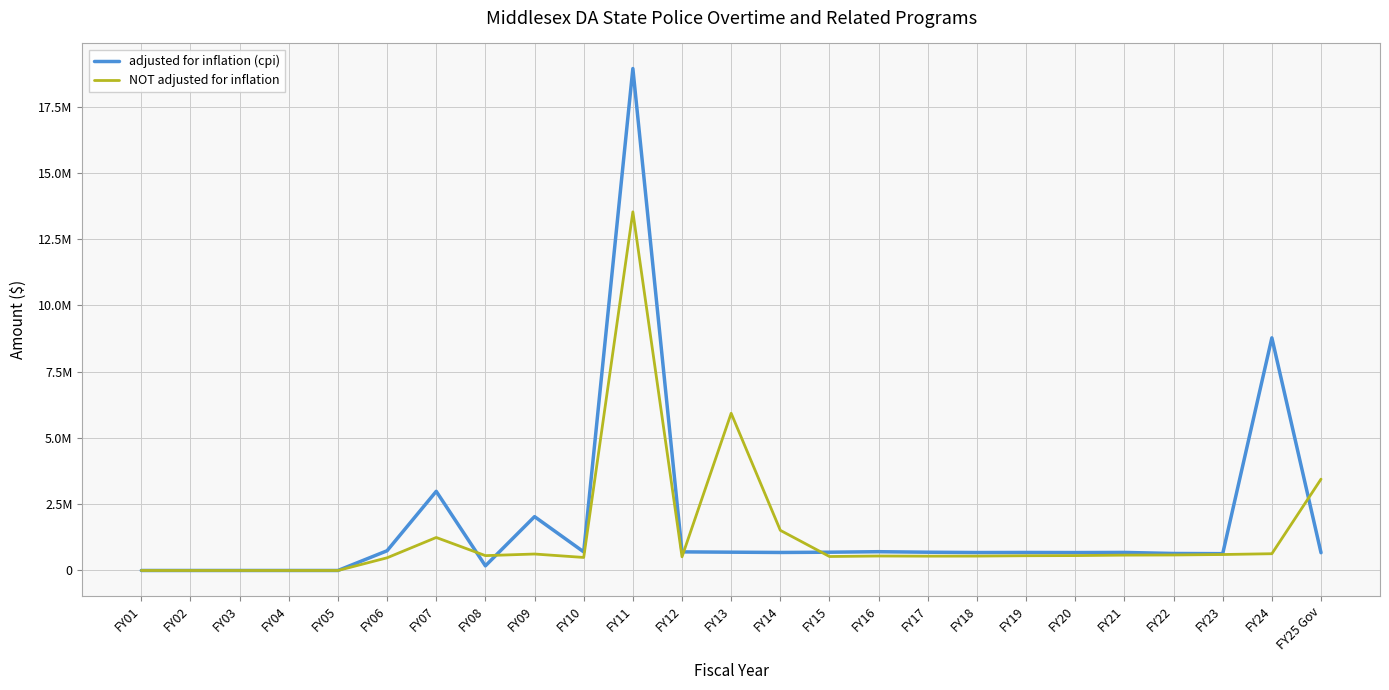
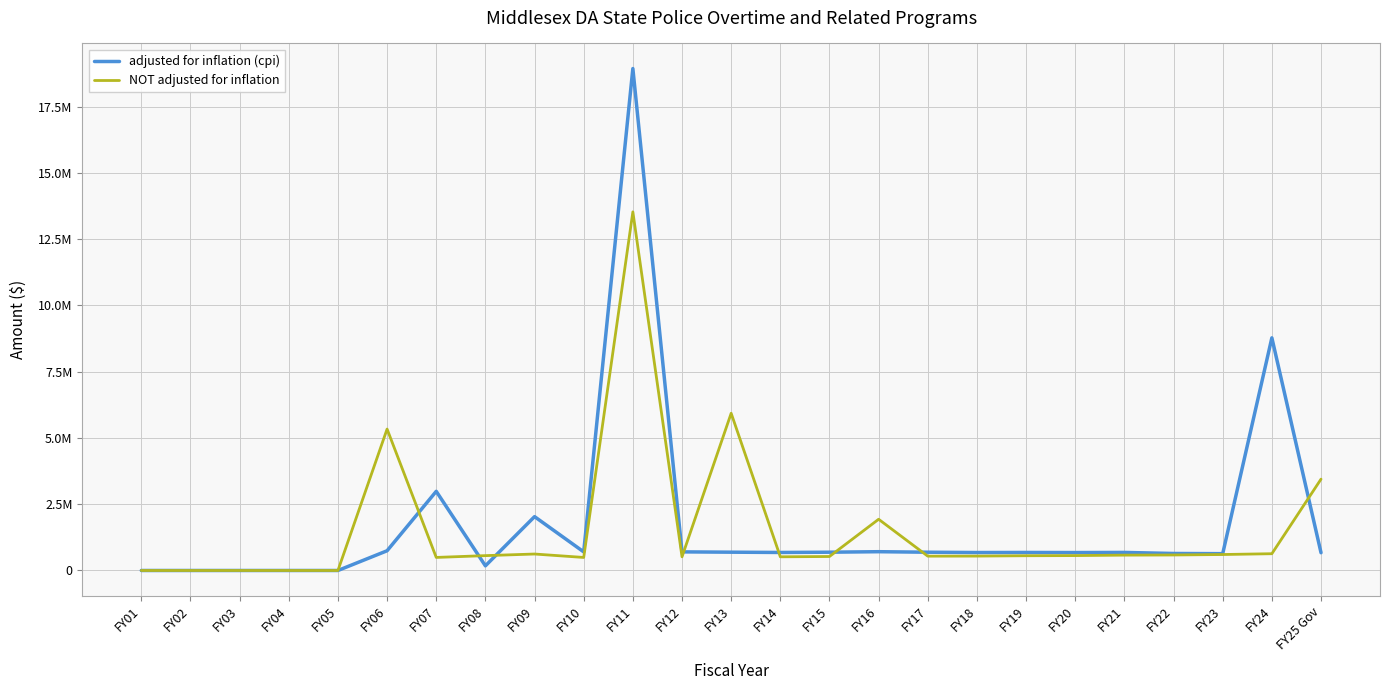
NOT adjusted for inflation, FY06: 500000 -> 5300000
NOT adjusted for inflation, FY07: 1200000 -> 500000
NOT adjusted for inflation, FY14: 1500000 -> 500000
NOT adjusted for inflation, FY16: 500000 -> 1900000
